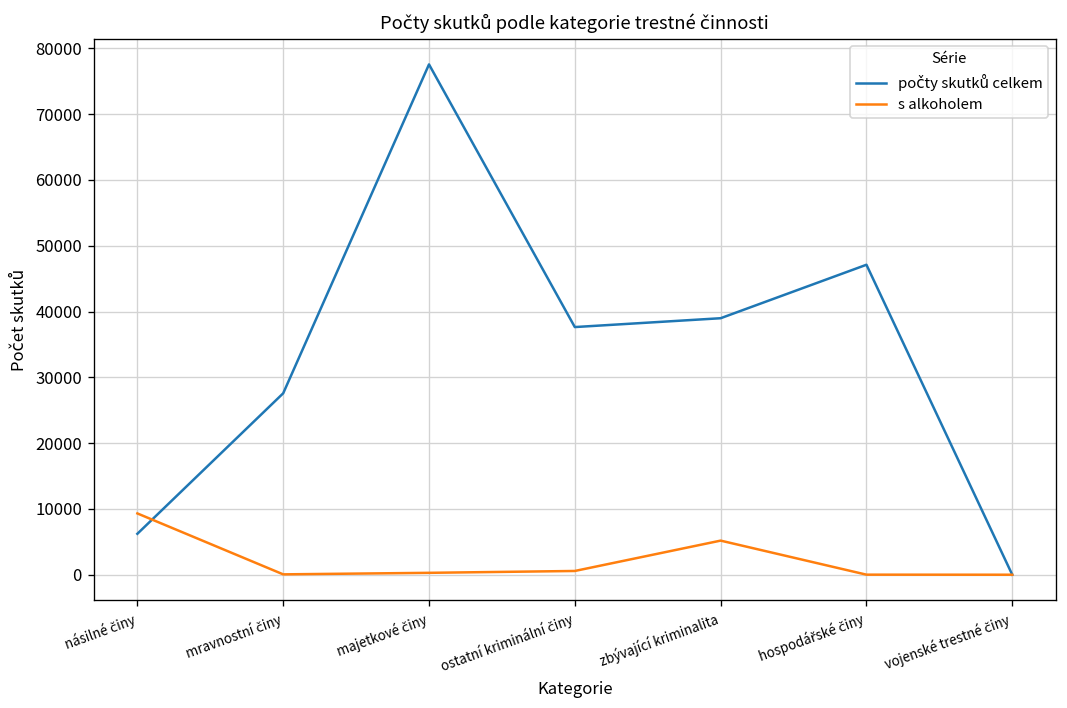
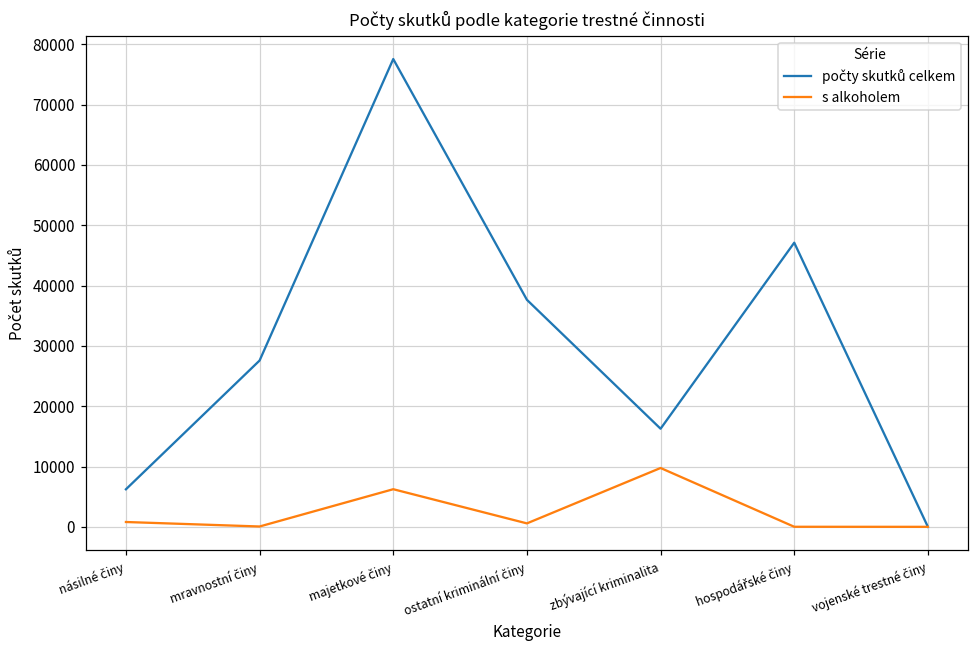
s alkoholem, násilné činy: 9000 -> 1000
s alkoholem, majetkové činy: 0 -> 6000
počty skutků celkem, zbývající kriminalita: 39000 -> 16000
s alkoholem, zbývající kriminalita: 5000 -> 10000
